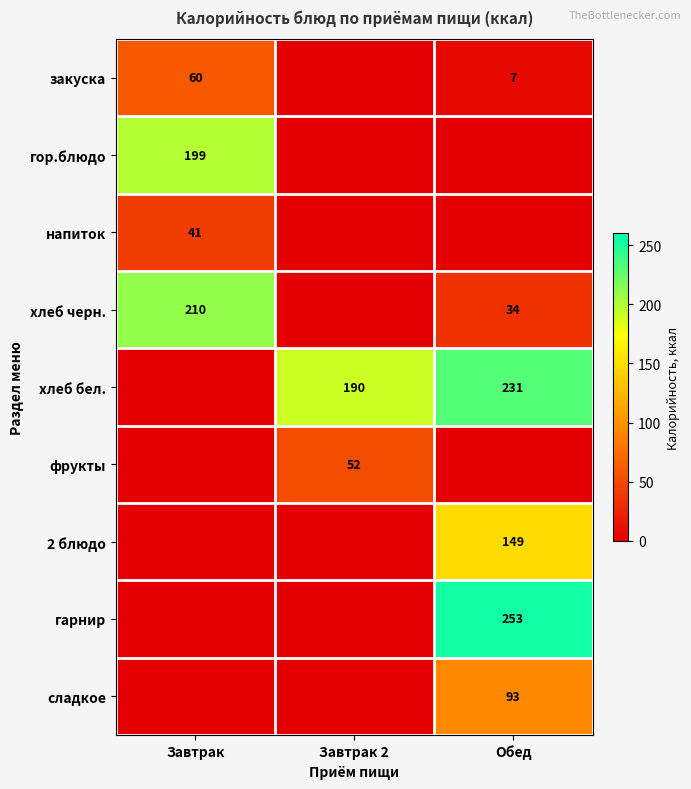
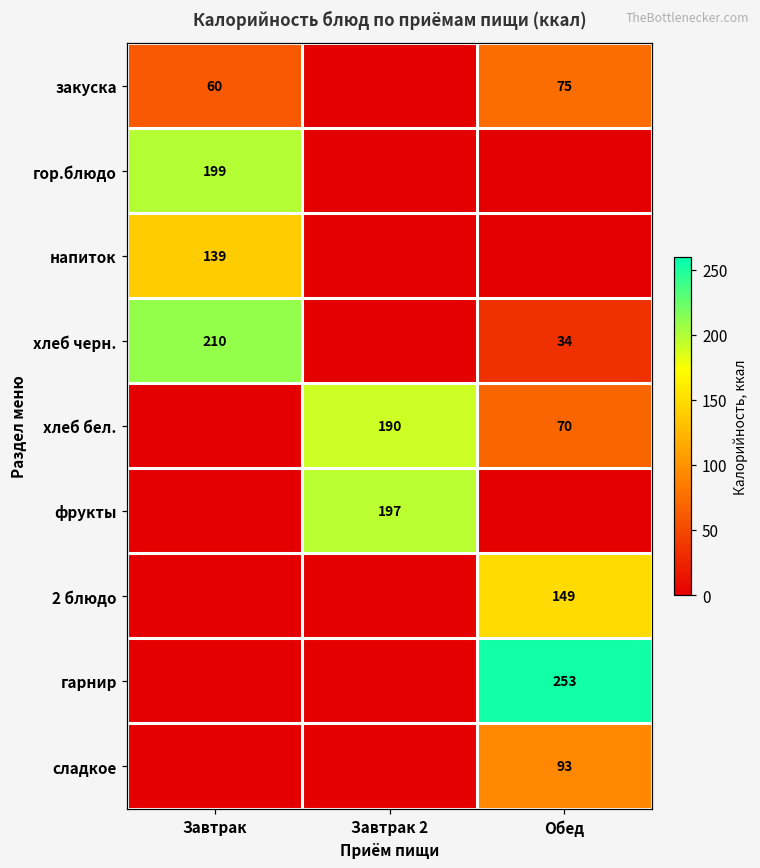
закуска, Обед: 7 -> 75
напиток, Завтрак: 41 -> 139
хлеб бел., Обед: 231 -> 70
фрукты, Завтрак 2: 52 -> 197
